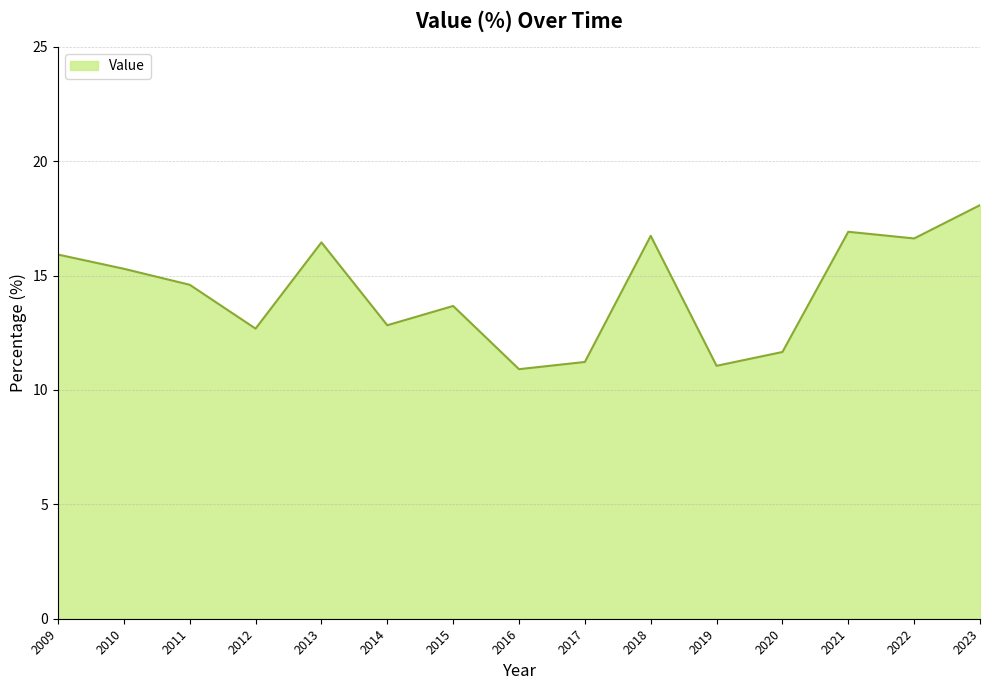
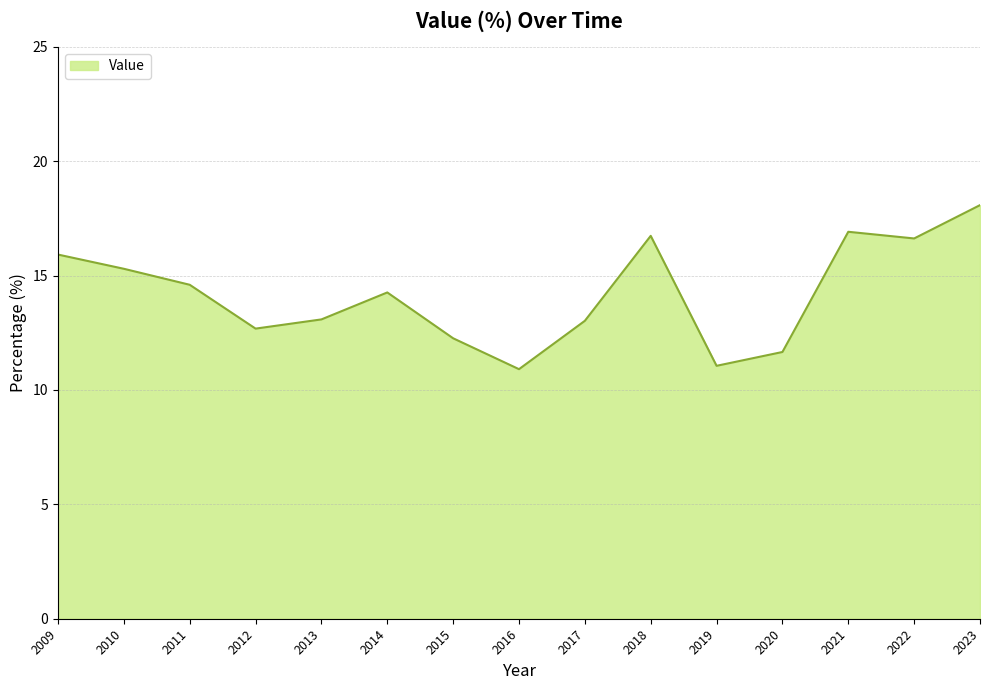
2013: 16.5 -> 13.1
2014: 12.8 -> 14.3
2015: 13.7 -> 12.3
2017: 11.2 -> 13.0
